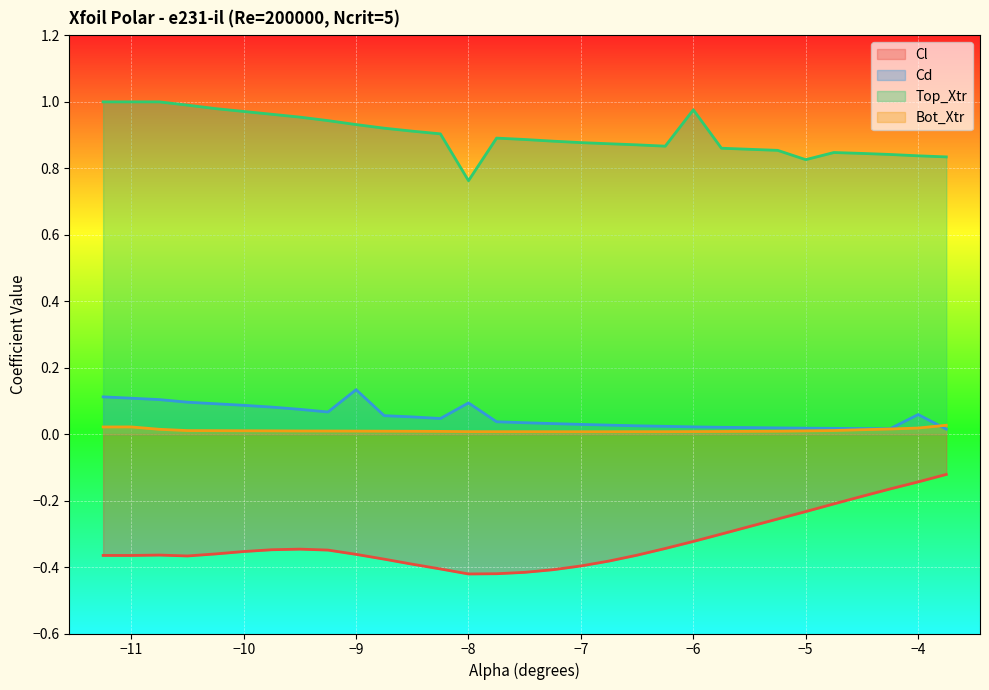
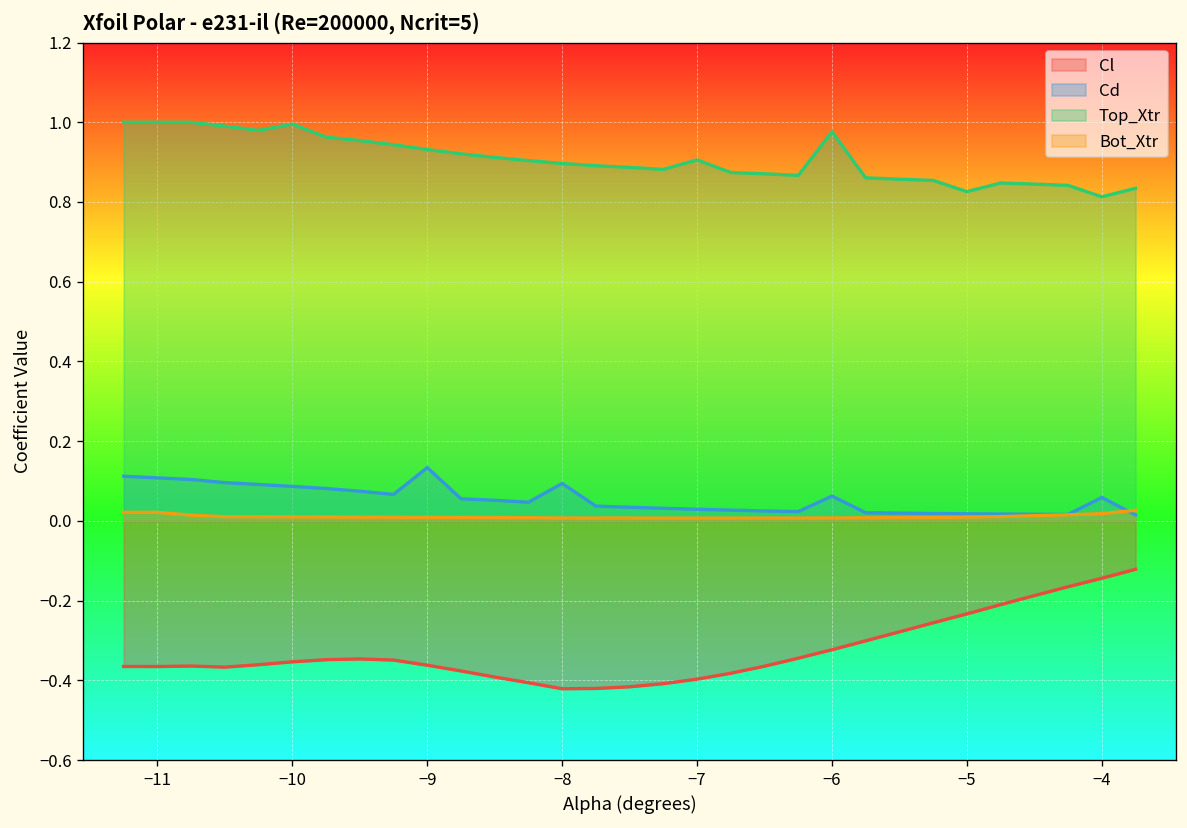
Top_Xtr, −10: 0.97 -> 1.00
Top_Xtr, −8: 0.76 -> 0.90
Top_Xtr, −7: 0.88 -> 0.91
Cd, −6: 0.02 -> 0.06
Top_Xtr, −4: 0.84 -> 0.81
